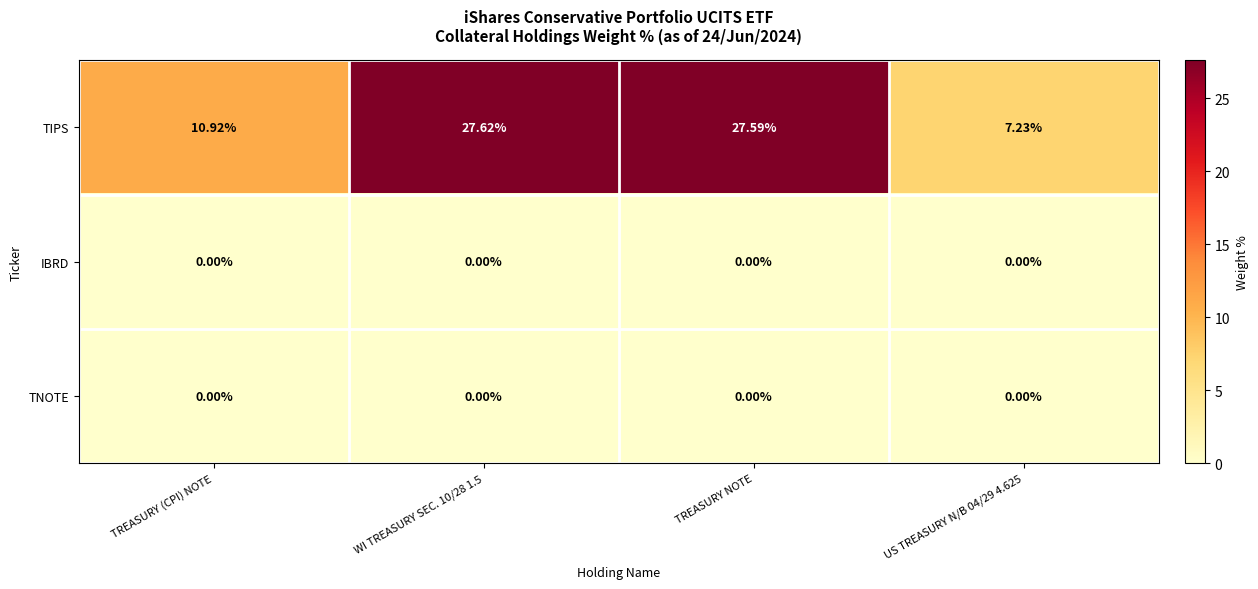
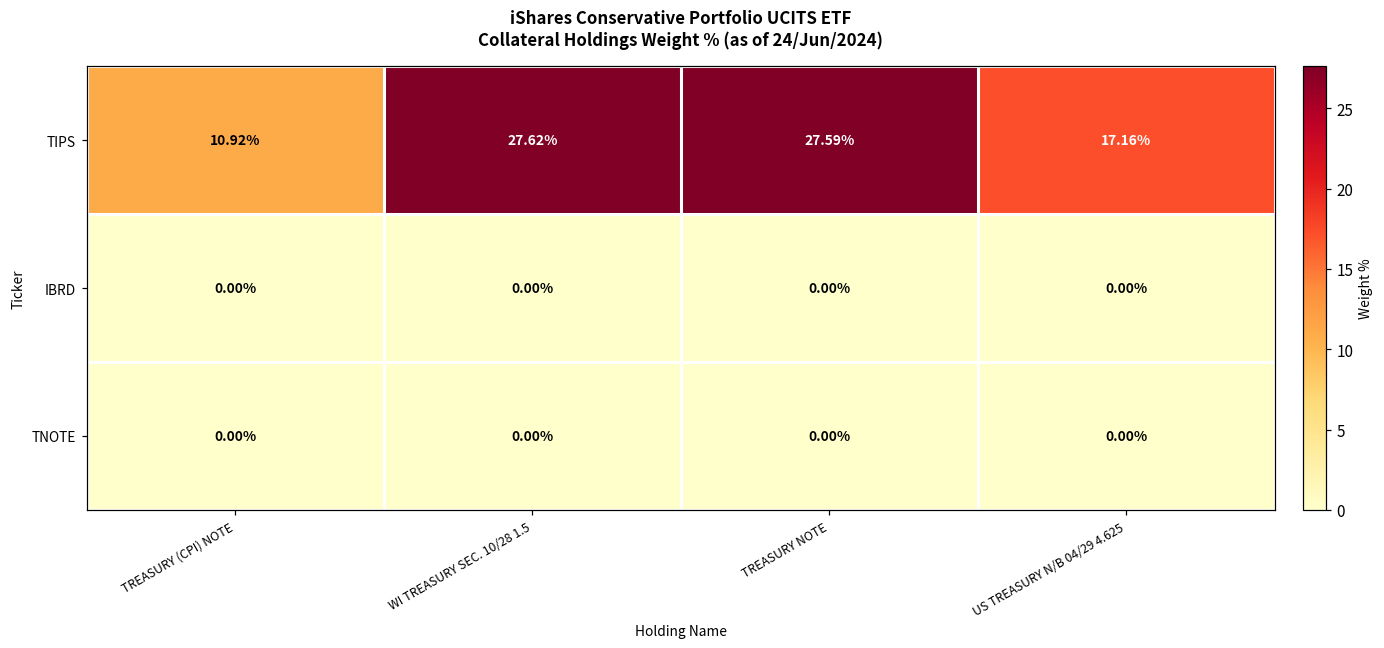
TIPS, US TREASURY N/B 04/29 4.625: 7.23% -> 17.16%
